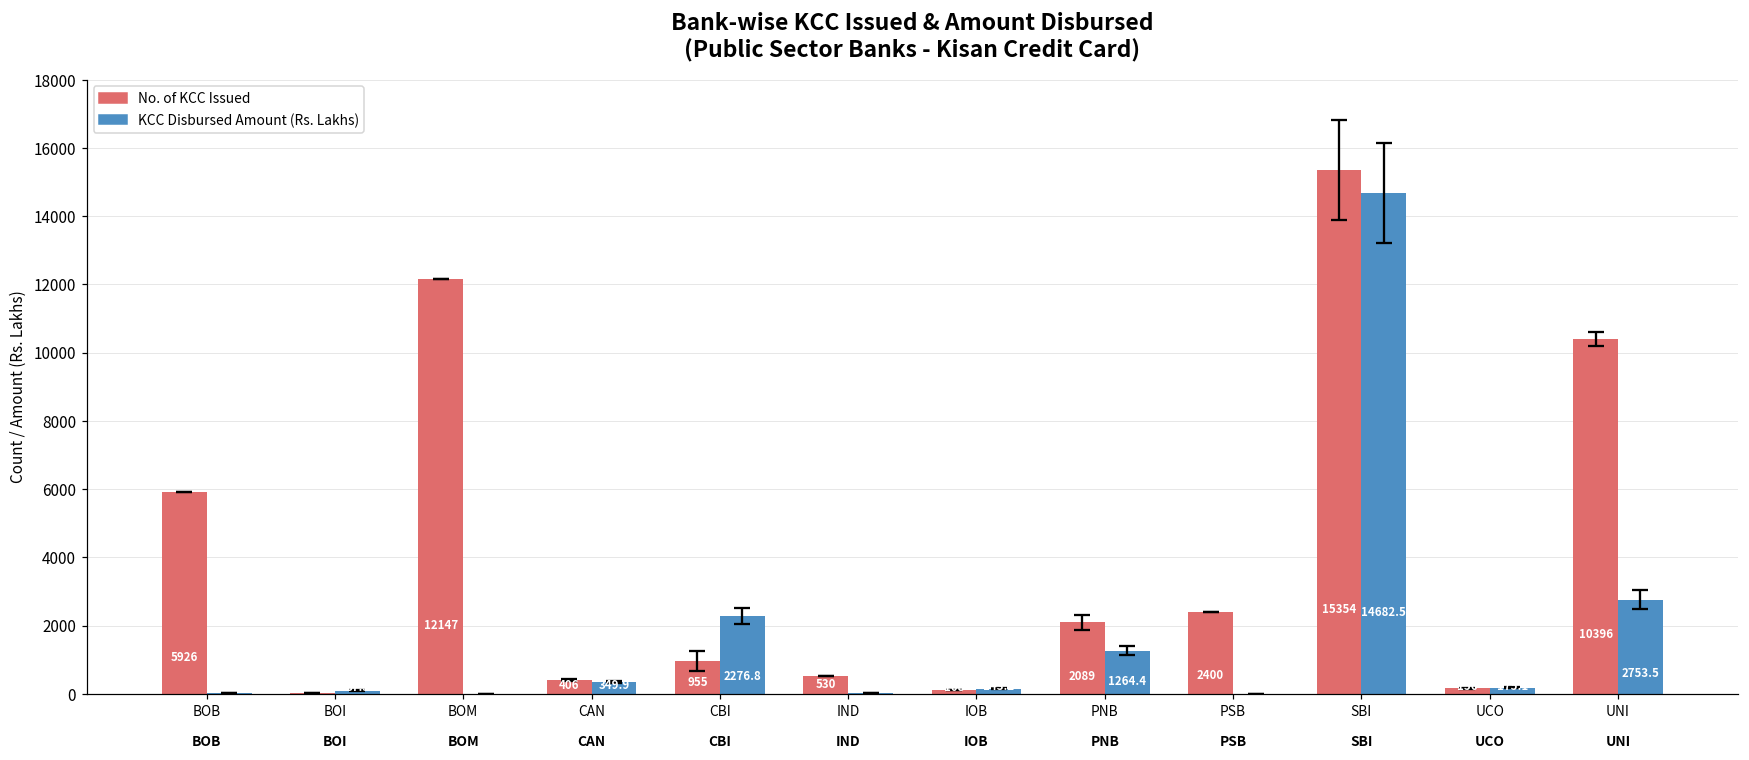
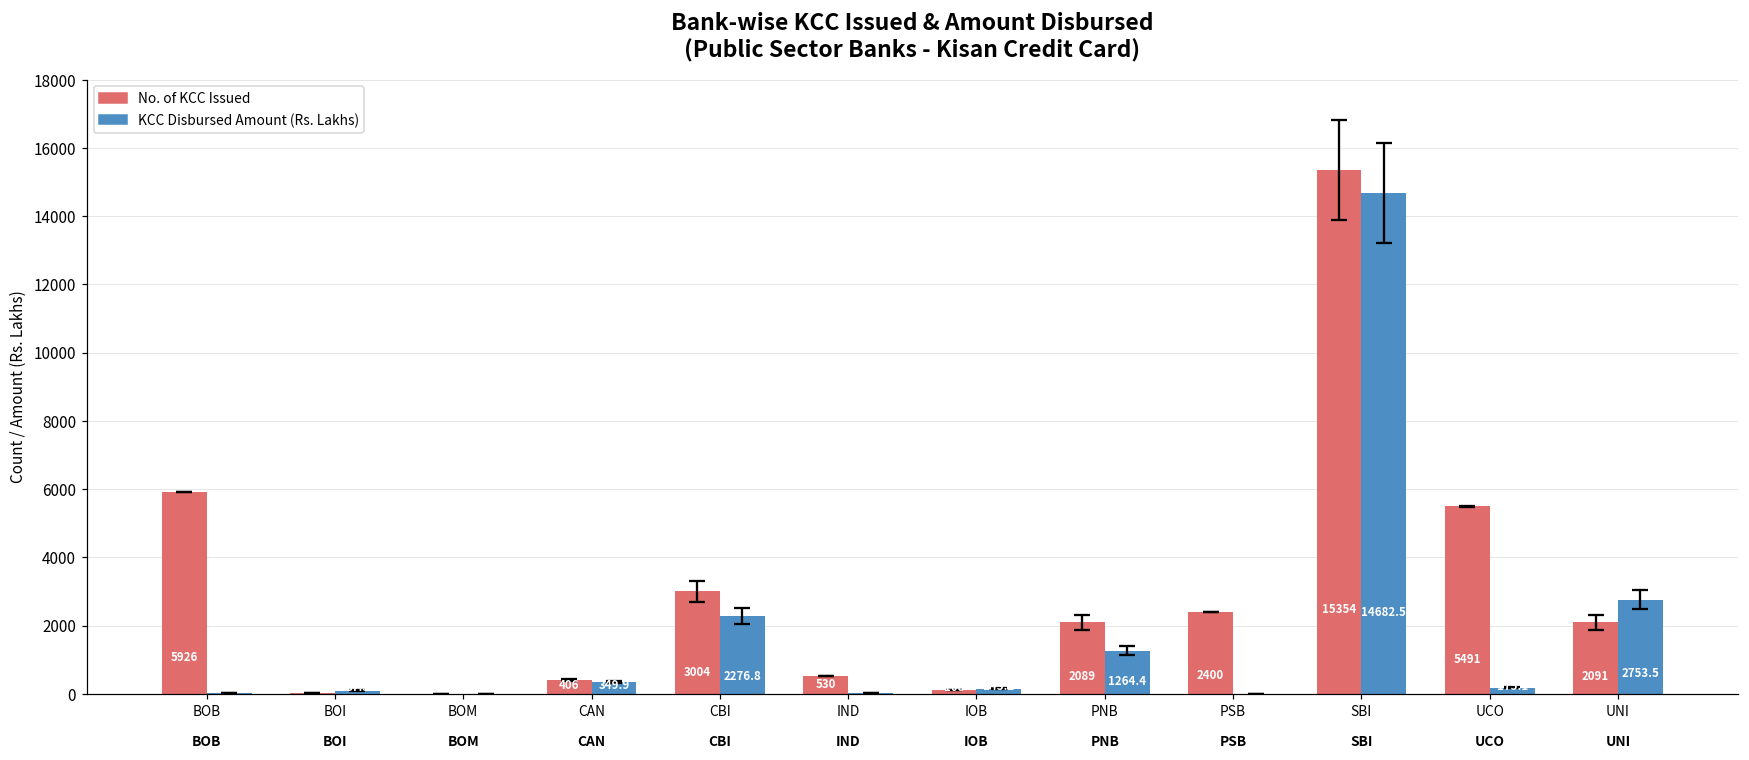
No. of KCC Issued, BOM: 12100 -> 0
No. of KCC Issued, CBI: 955 -> 3004
No. of KCC Issued, UCO: 200 -> 5500
No. of KCC Issued, UNI: 10396 -> 2091
